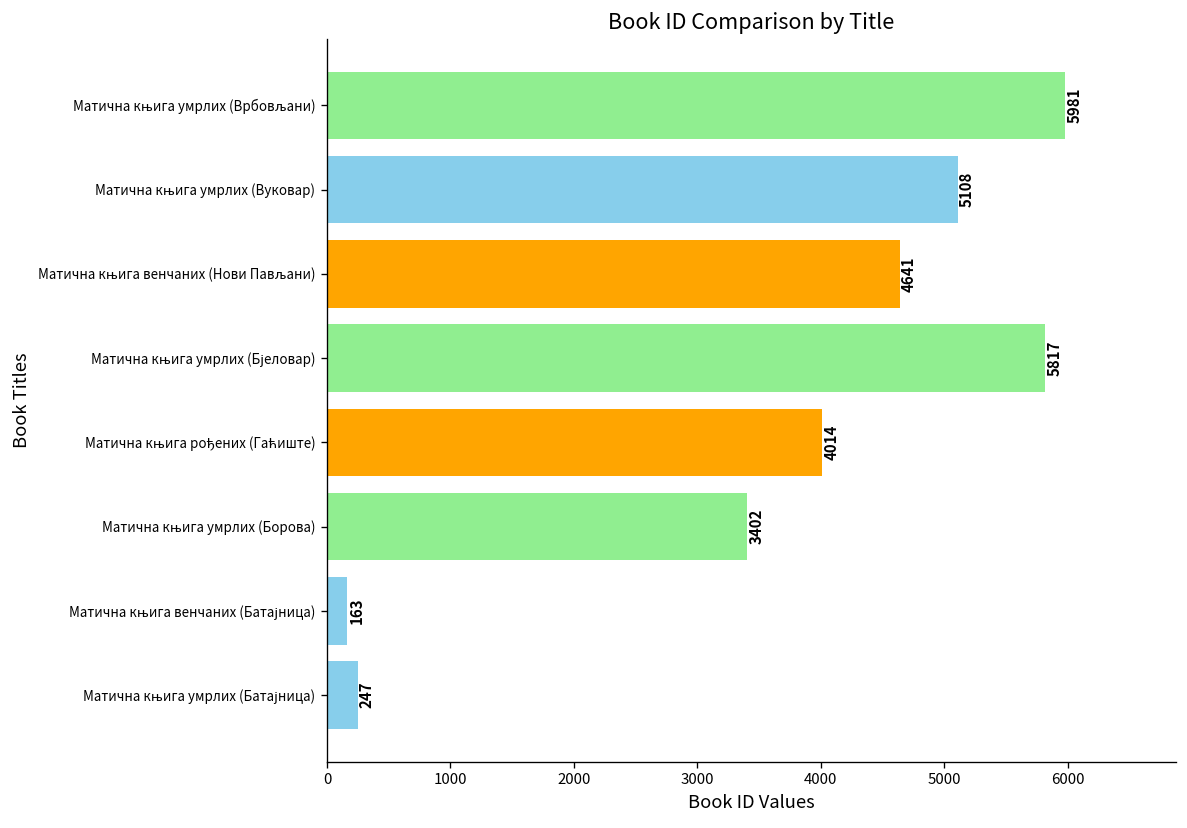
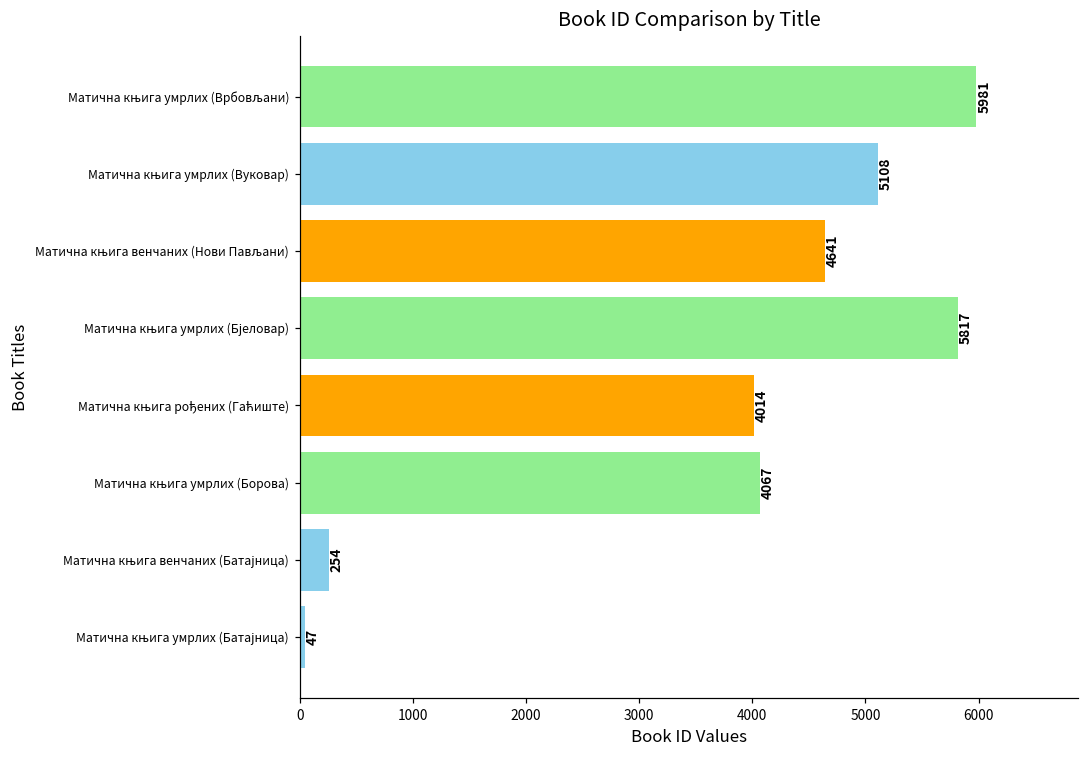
Матична књига умрлих (Борова): 3402 -> 4067
Матична књига венчаних (Батајница): 163 -> 254
Матична књига умрлих (Батајница): 247 -> 47
